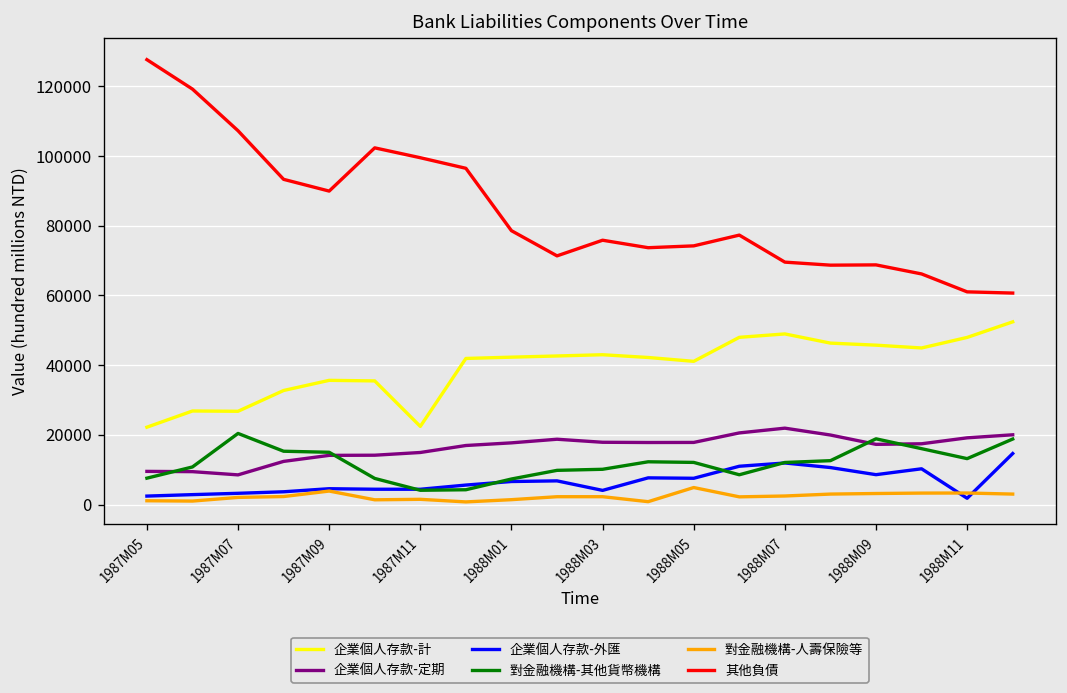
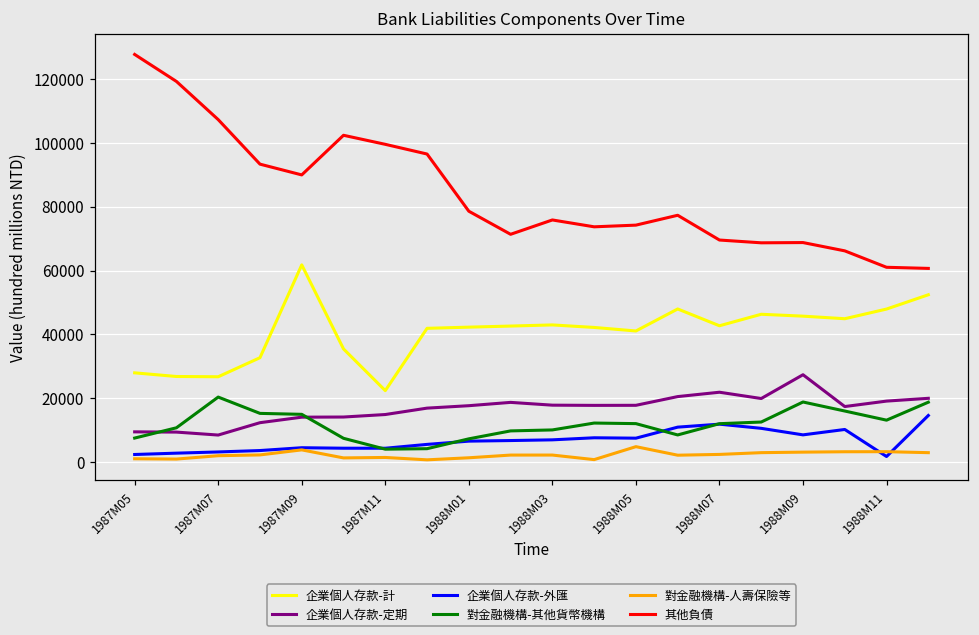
企業個人存款-計, 1987M05: 22000 -> 28000
企業個人存款-計, 1987M09: 36000 -> 62000
企業個人存款-外匯, 1988M03: 4000 -> 7000
企業個人存款-計, 1988M07: 49000 -> 43000
企業個人存款-定期, 1988M09: 17000 -> 27000
